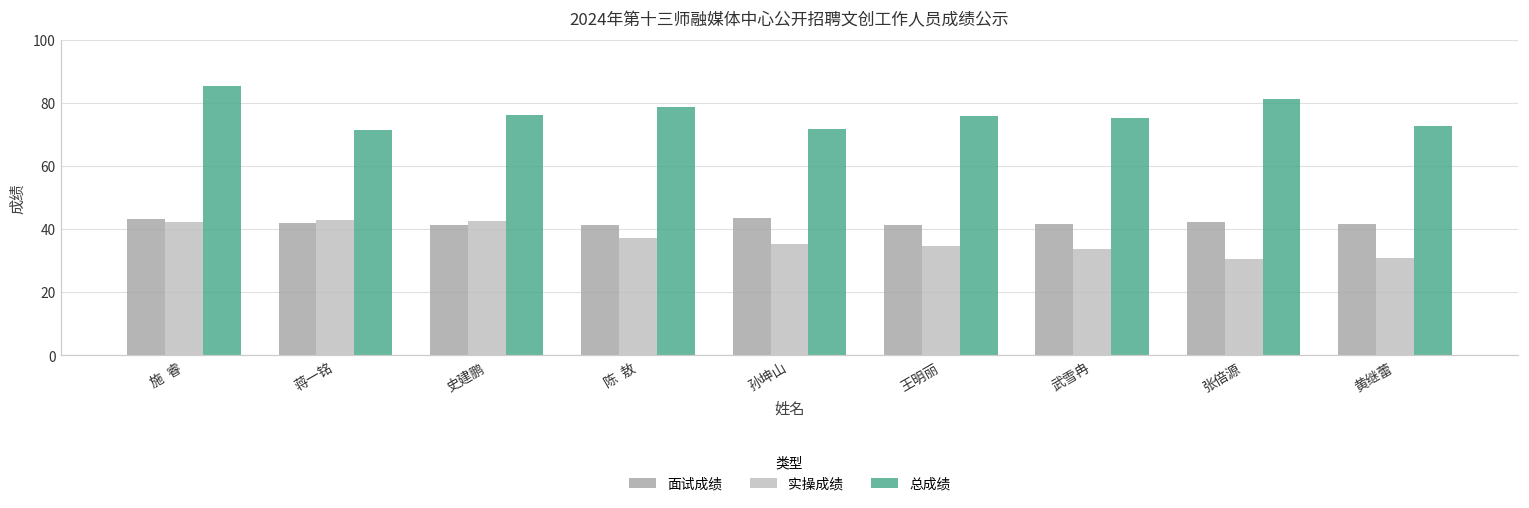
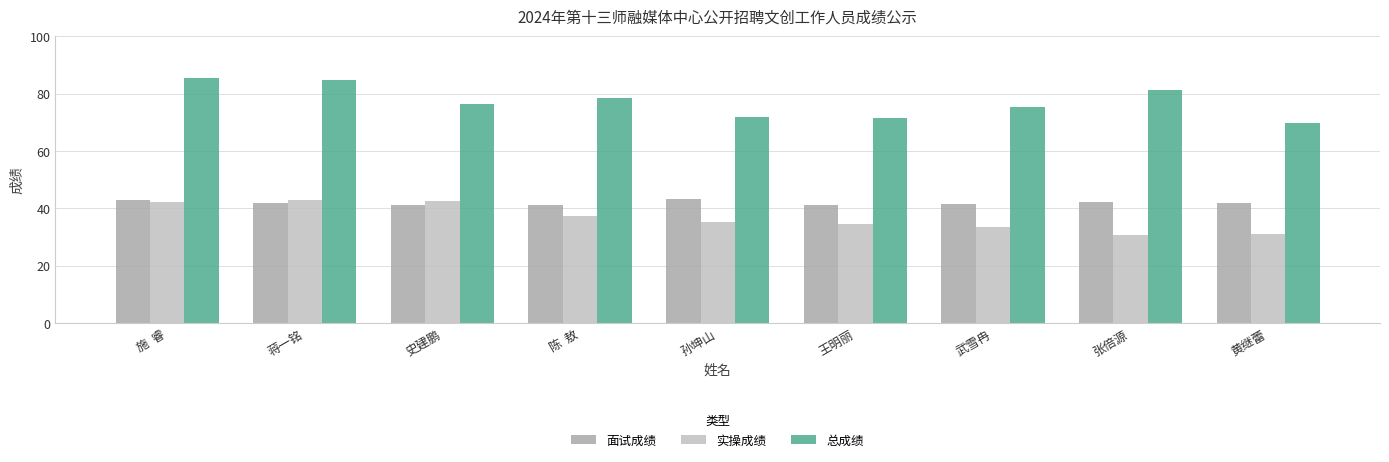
总成绩, 蒋一铭: 71 -> 85
总成绩, 王明丽: 76 -> 72
总成绩, 黄继蕾: 73 -> 70
